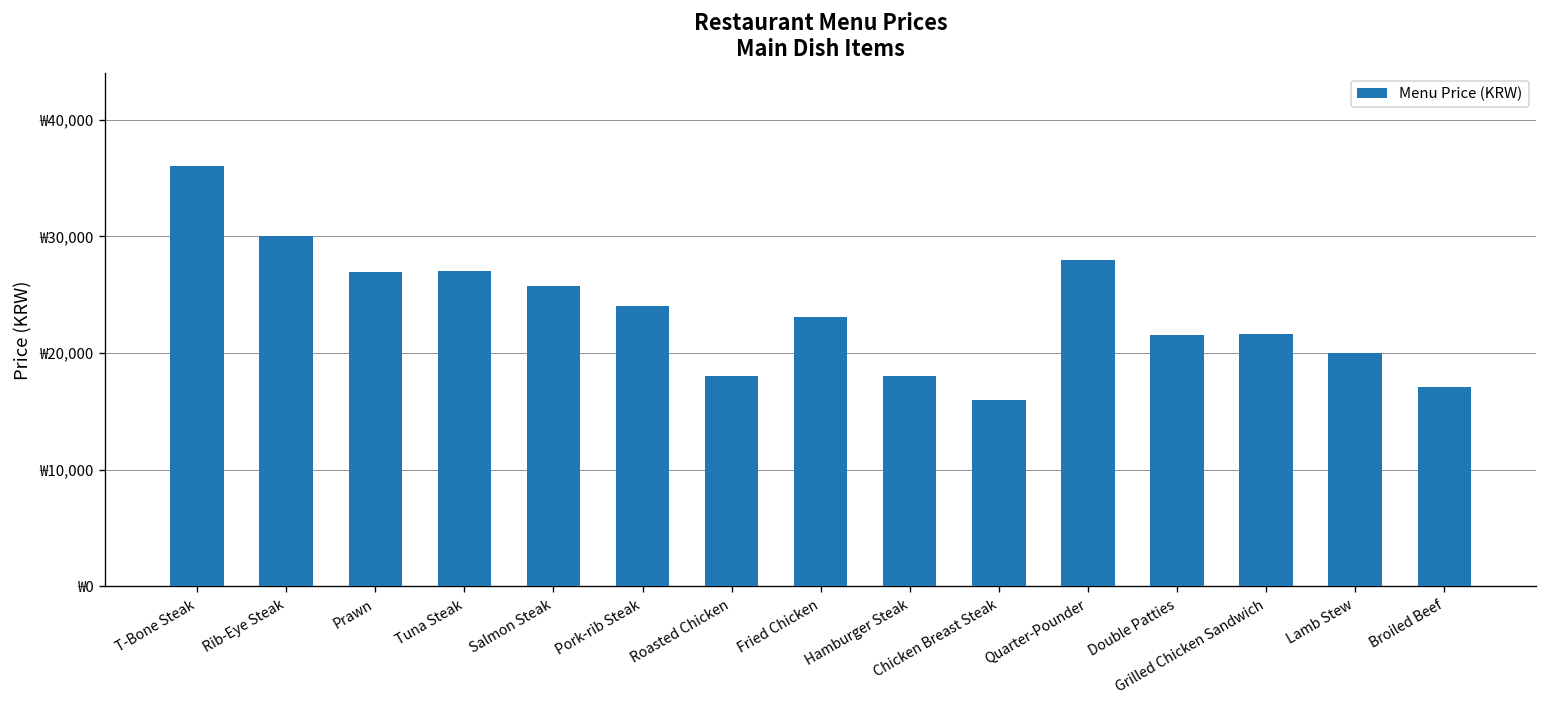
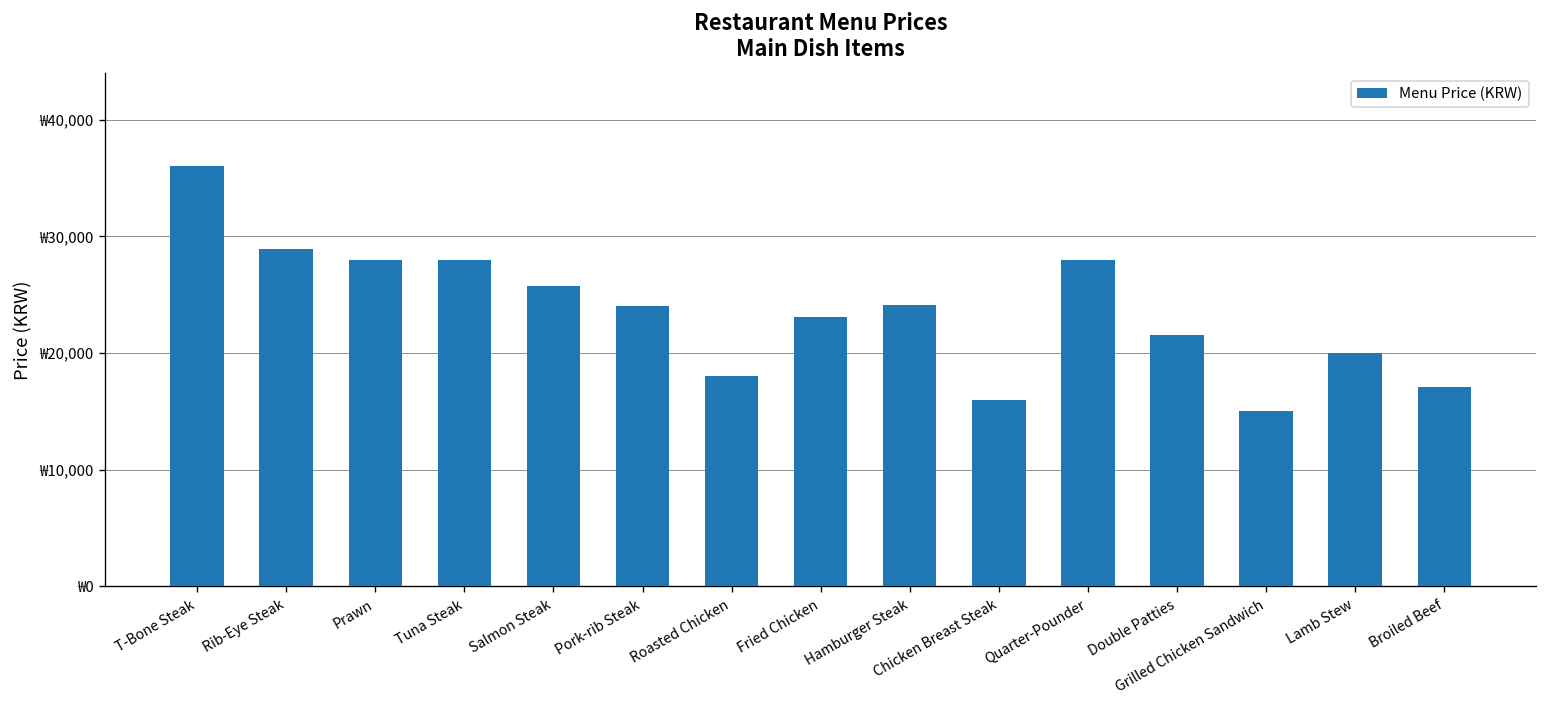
Rib-Eye Steak: ₩30,000 -> ₩29,000
Prawn: ₩27,000 -> ₩28,000
Tuna Steak: ₩27,000 -> ₩28,000
Hamburger Steak: ₩18,000 -> ₩24,000
Grilled Chicken Sandwich: ₩22,000 -> ₩15,000
